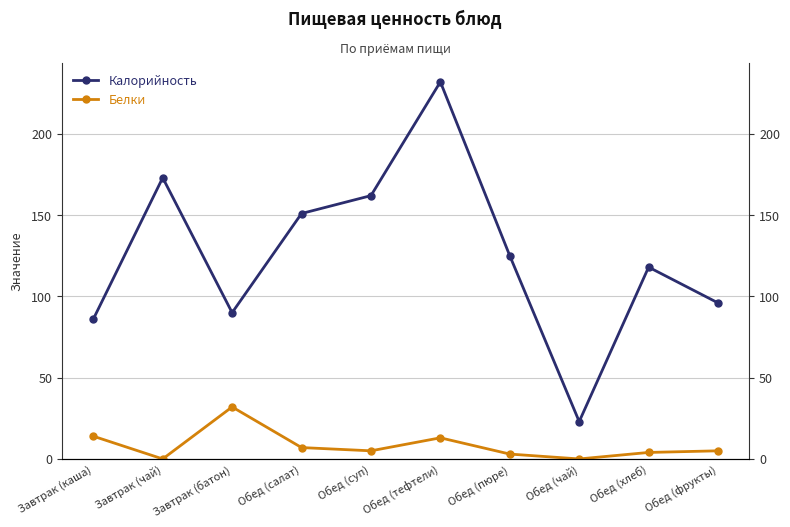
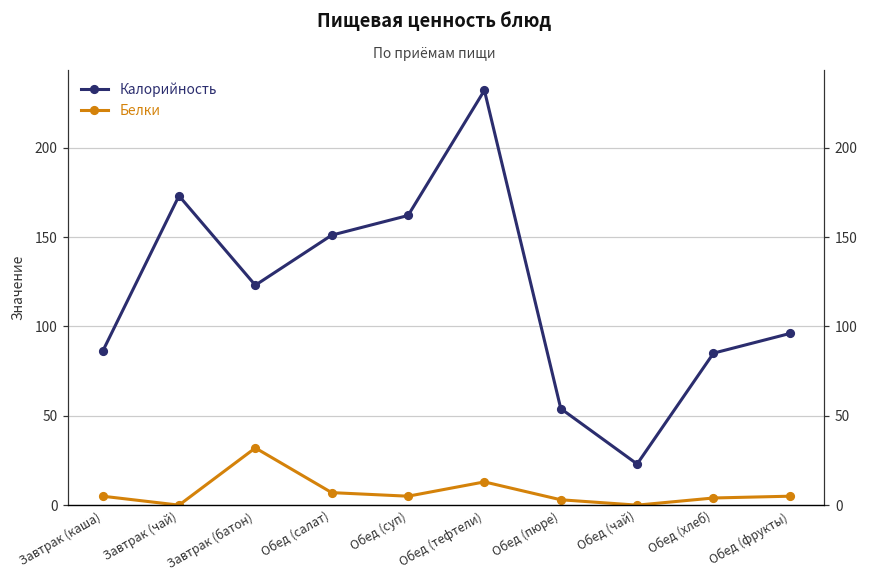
Белки, Завтрак (каша): 14 -> 5
Калорийность, Завтрак (батон): 90 -> 123
Калорийность, Обед (пюре): 125 -> 54
Калорийность, Обед (хлеб): 118 -> 85
